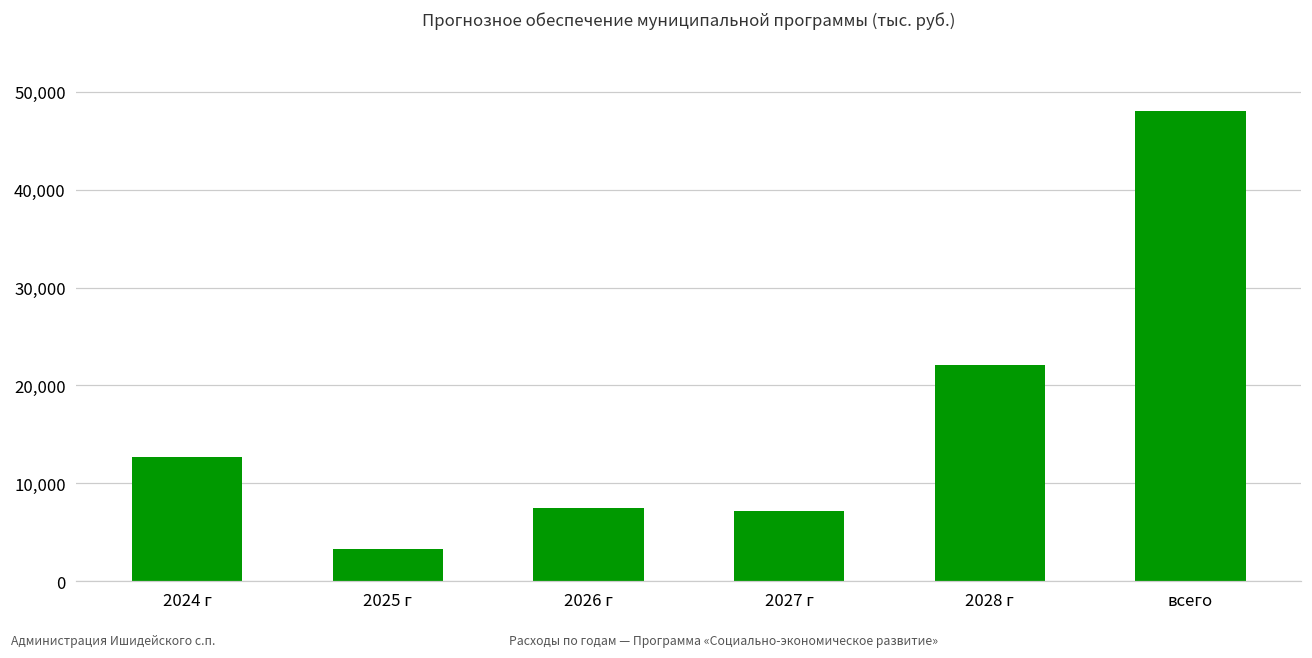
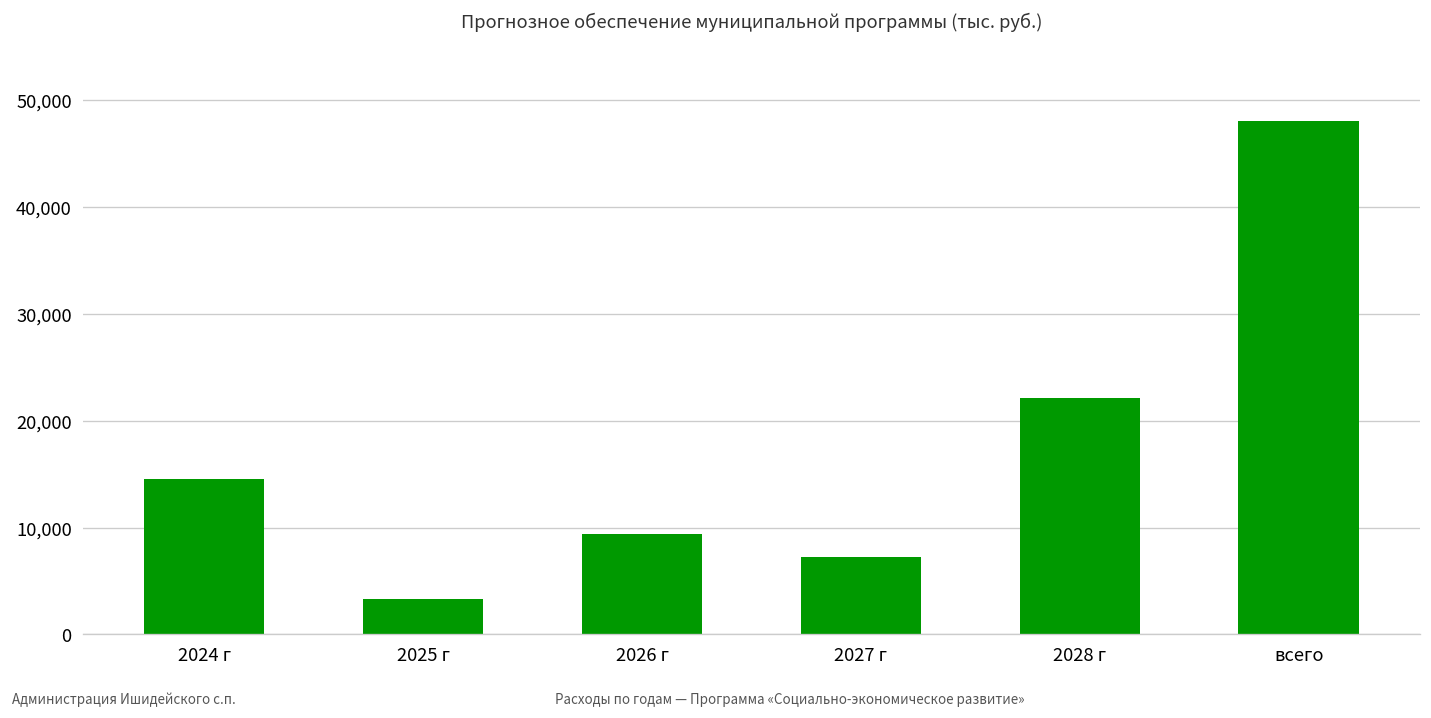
2024 г: 13,000 -> 15,000
2026 г: 7,000 -> 9,000
